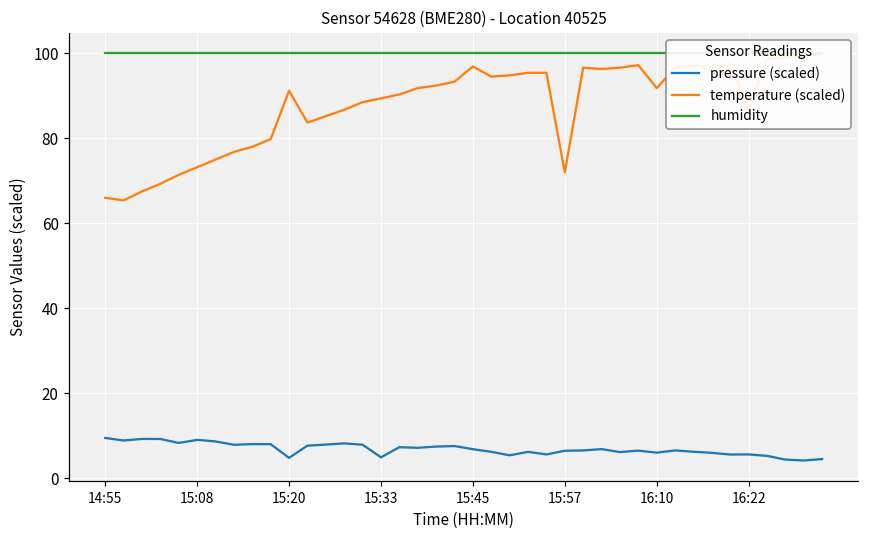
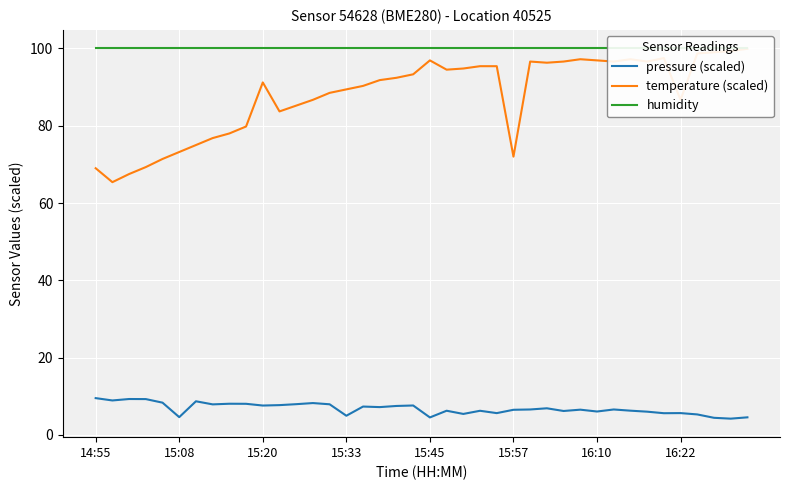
temperature (scaled), 14:55: 66 -> 69
pressure (scaled), 15:08: 9 -> 5
pressure (scaled), 15:20: 5 -> 8
pressure (scaled), 15:45: 7 -> 5
temperature (scaled), 16:10: 92 -> 97
